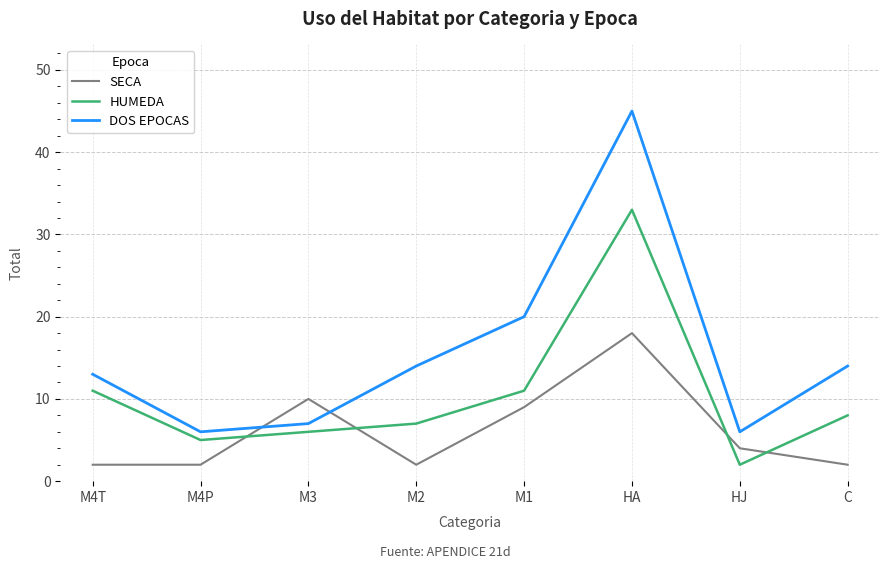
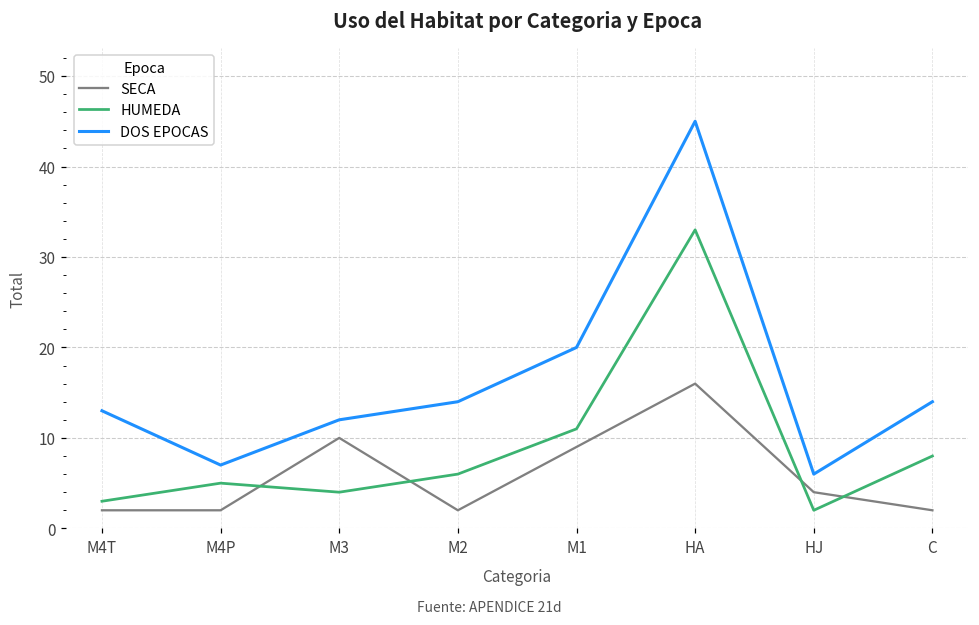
HUMEDA, M4T: 11 -> 3
DOS EPOCAS, M4P: 6 -> 7
HUMEDA, M3: 6 -> 4
DOS EPOCAS, M3: 7 -> 12
HUMEDA, M2: 7 -> 6
SECA, HA: 18 -> 16
